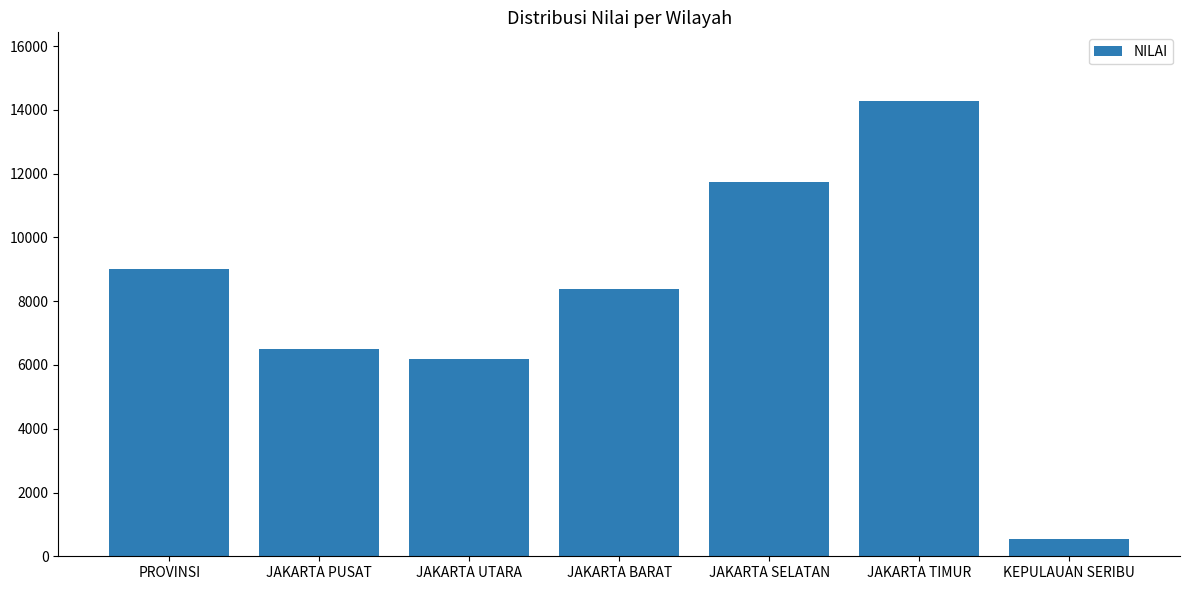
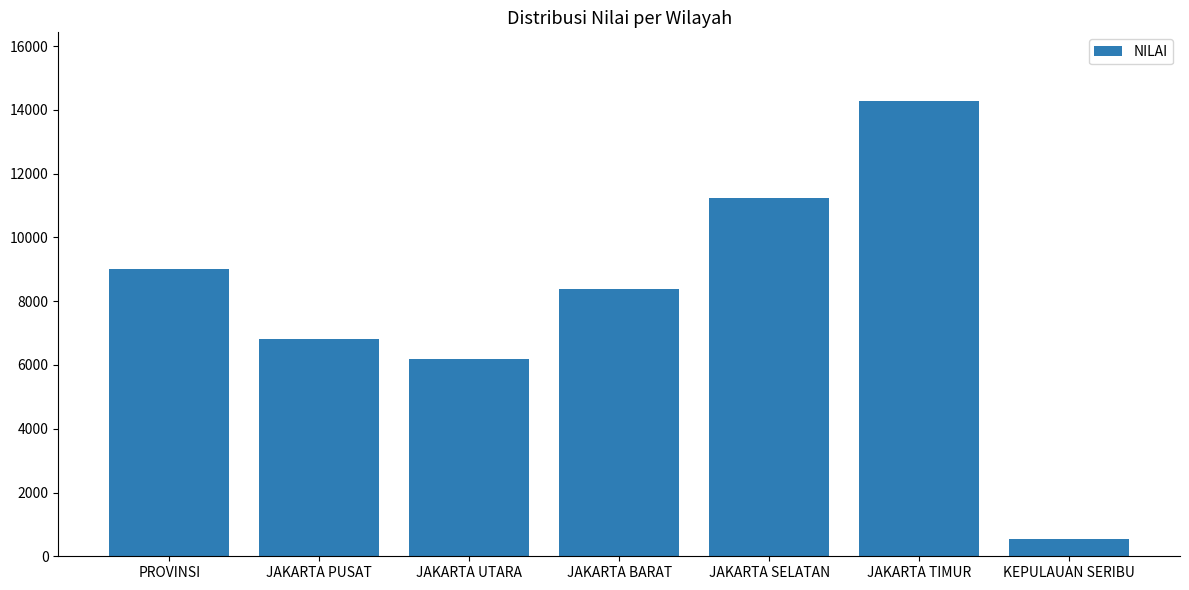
JAKARTA PUSAT: 6500 -> 6800
JAKARTA SELATAN: 11700 -> 11200
